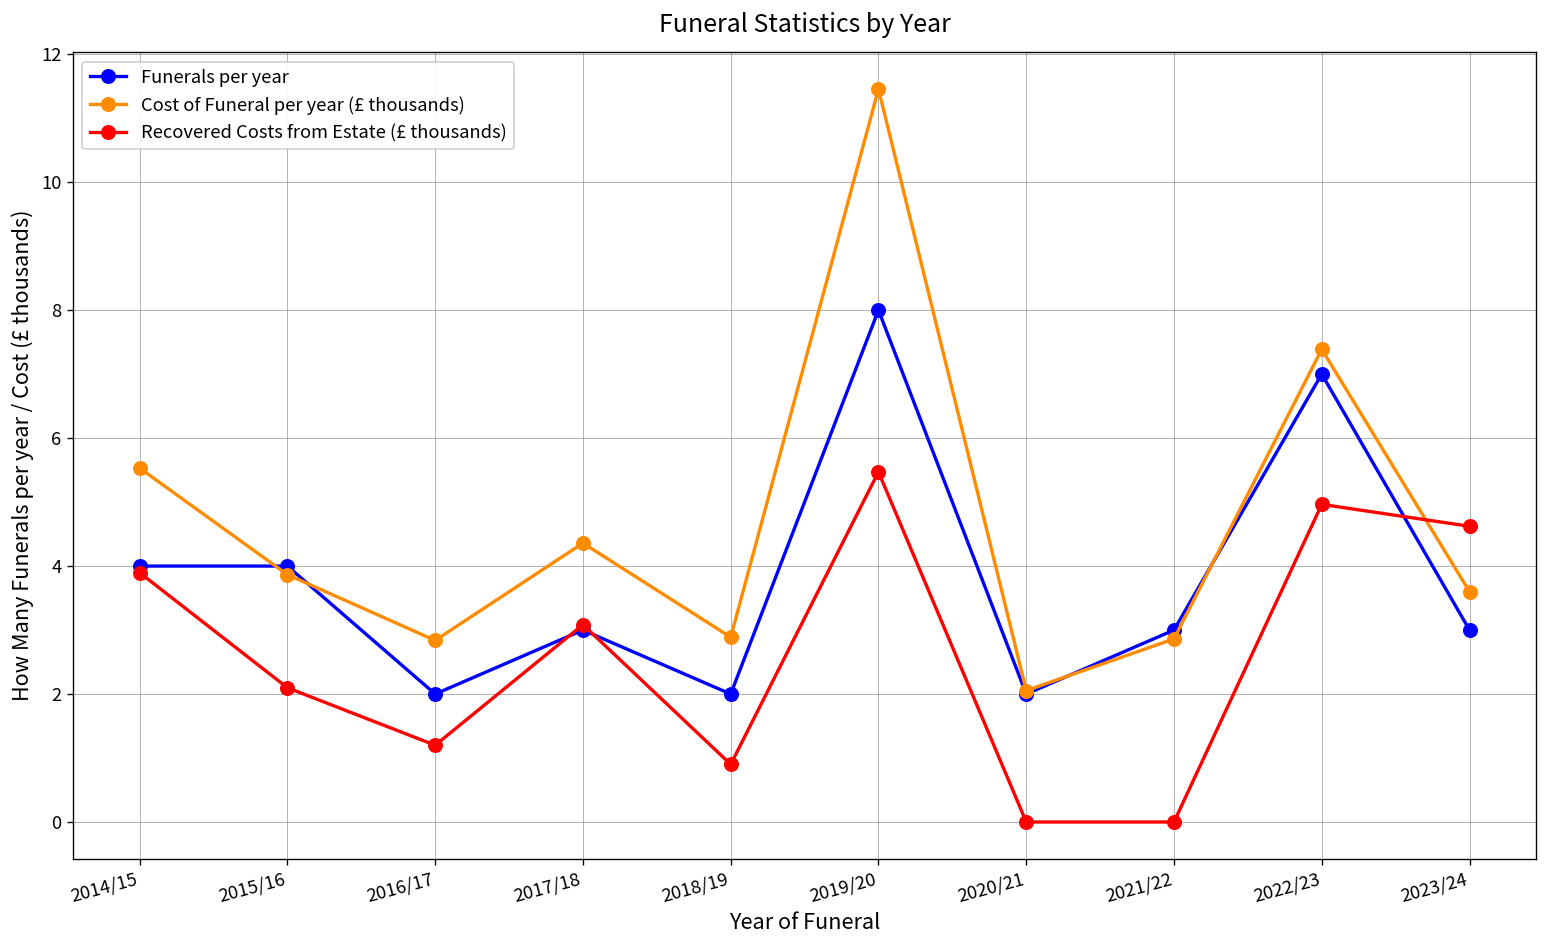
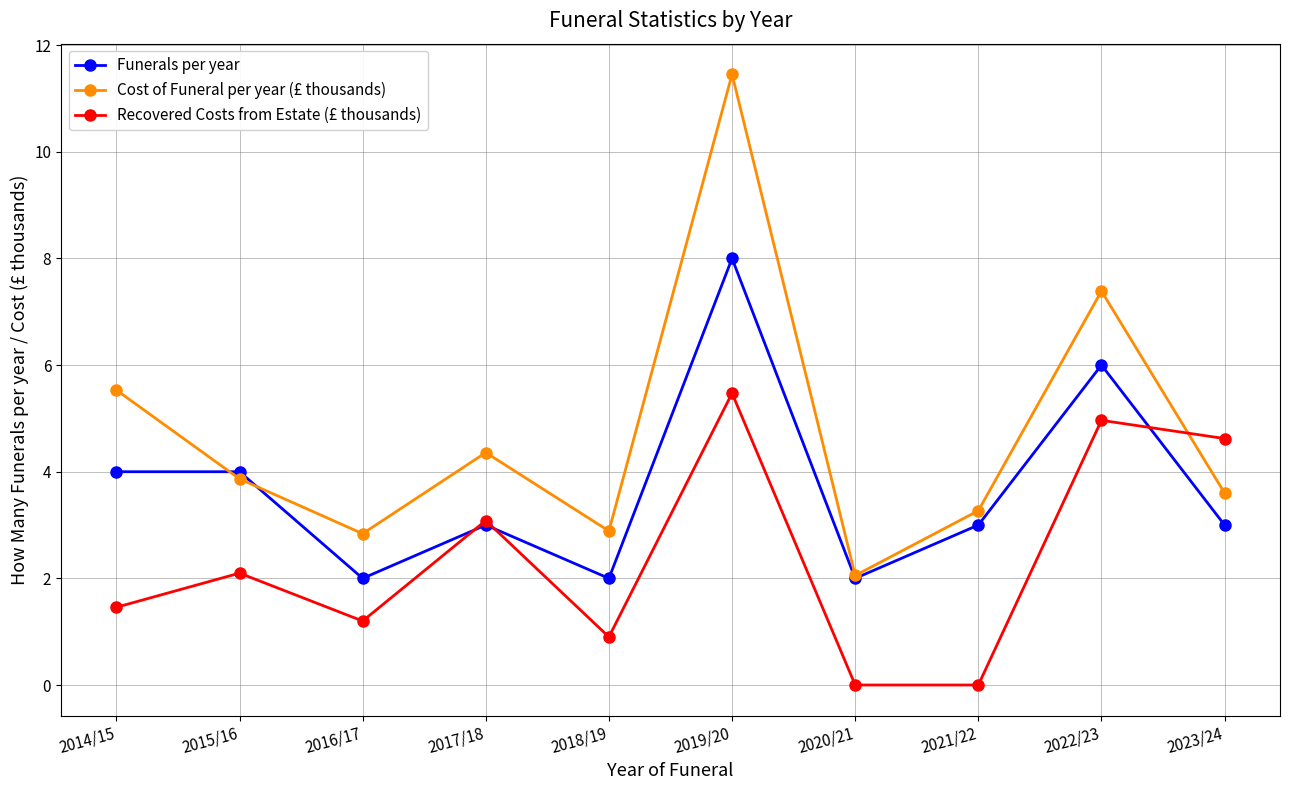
Recovered Costs from Estate (£ thousands), 2014/15: 3.9 -> 1.5
Cost of Funeral per year (£ thousands), 2021/22: 2.9 -> 3.3
Funerals per year, 2022/23: 7 -> 6
